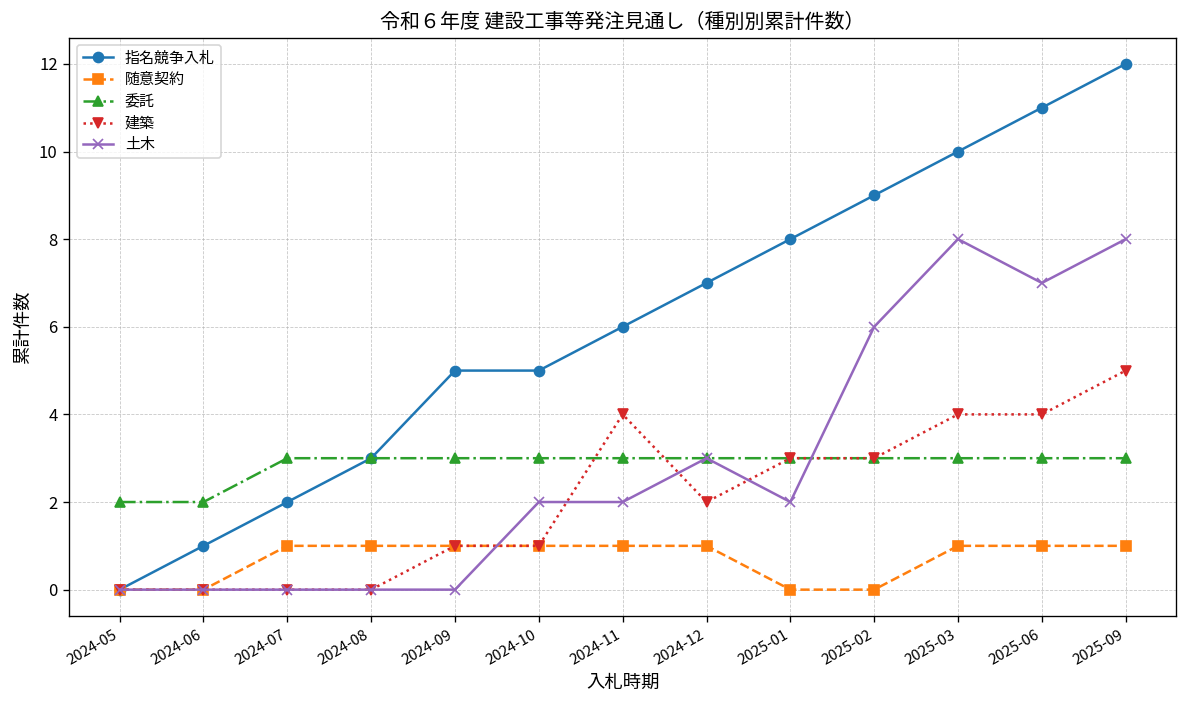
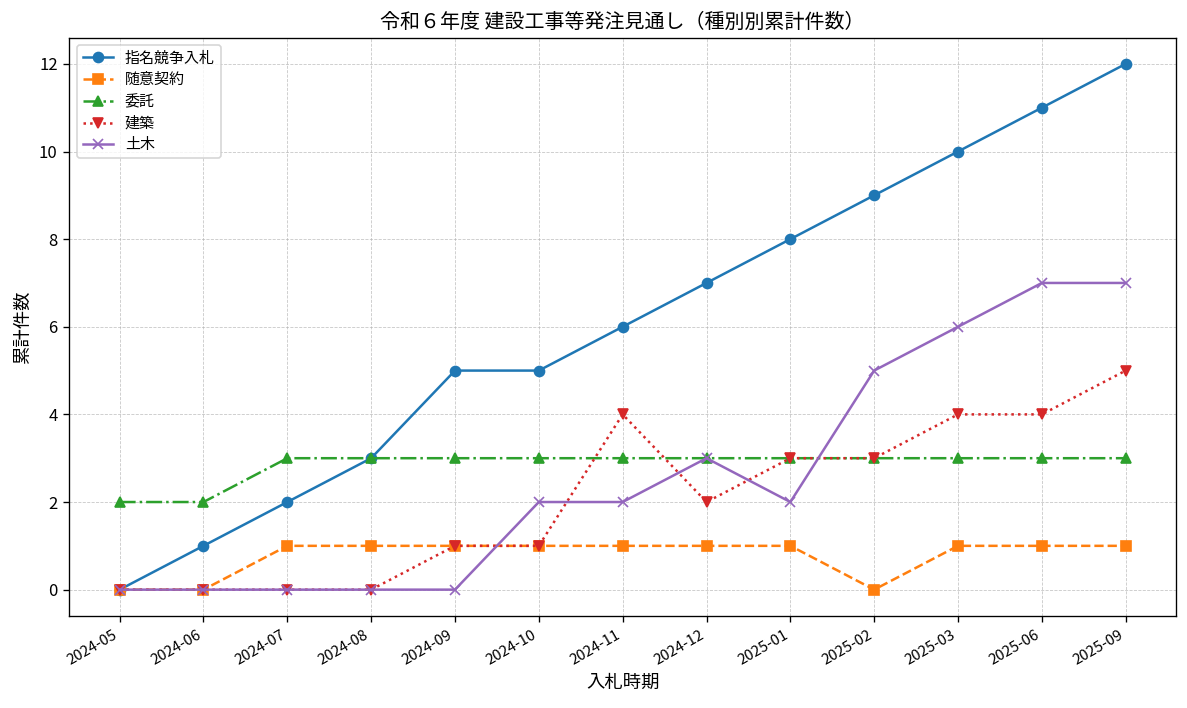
随意契約, 2025-01: 0 -> 1
土木, 2025-02: 6 -> 5
土木, 2025-03: 8 -> 6
土木, 2025-09: 8 -> 7
